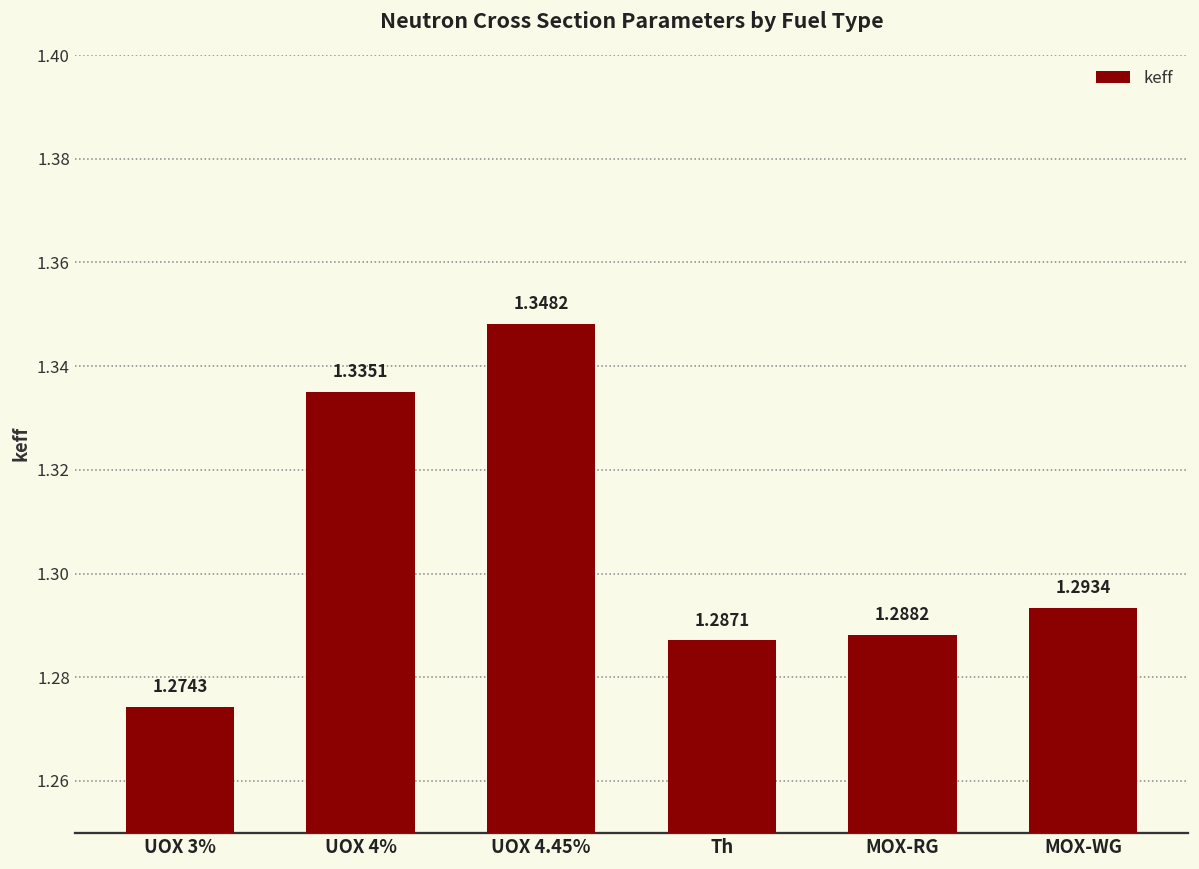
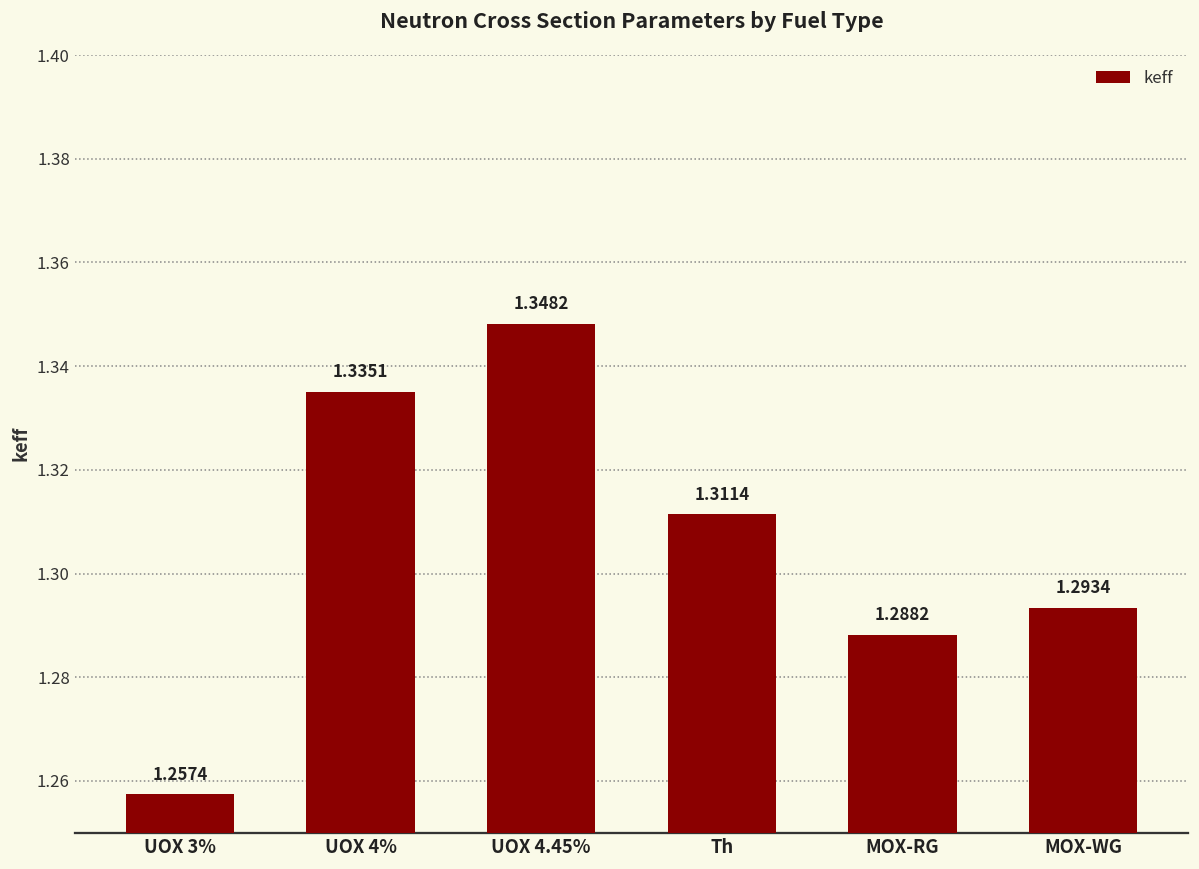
UOX 3%: 1.2743 -> 1.2574
Th: 1.2871 -> 1.3114
